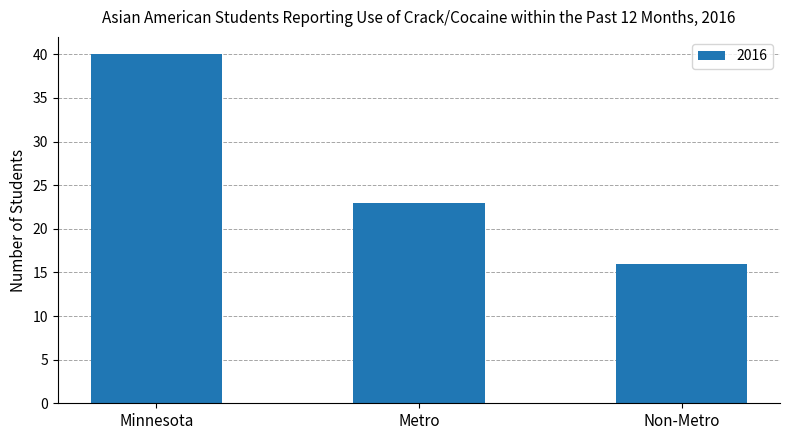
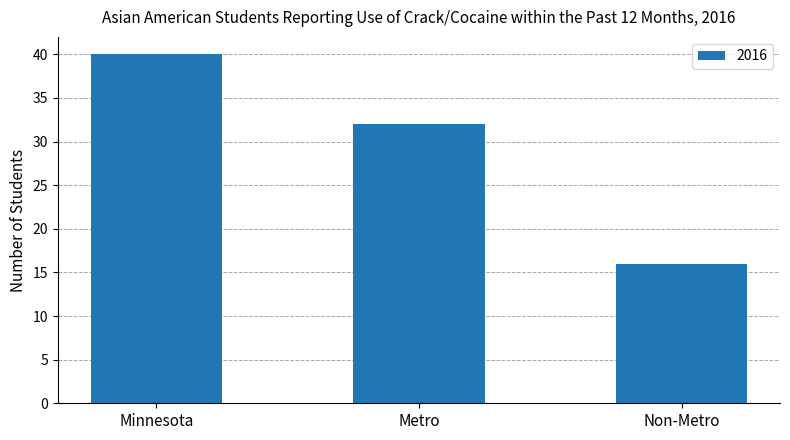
Metro: 23 -> 32
